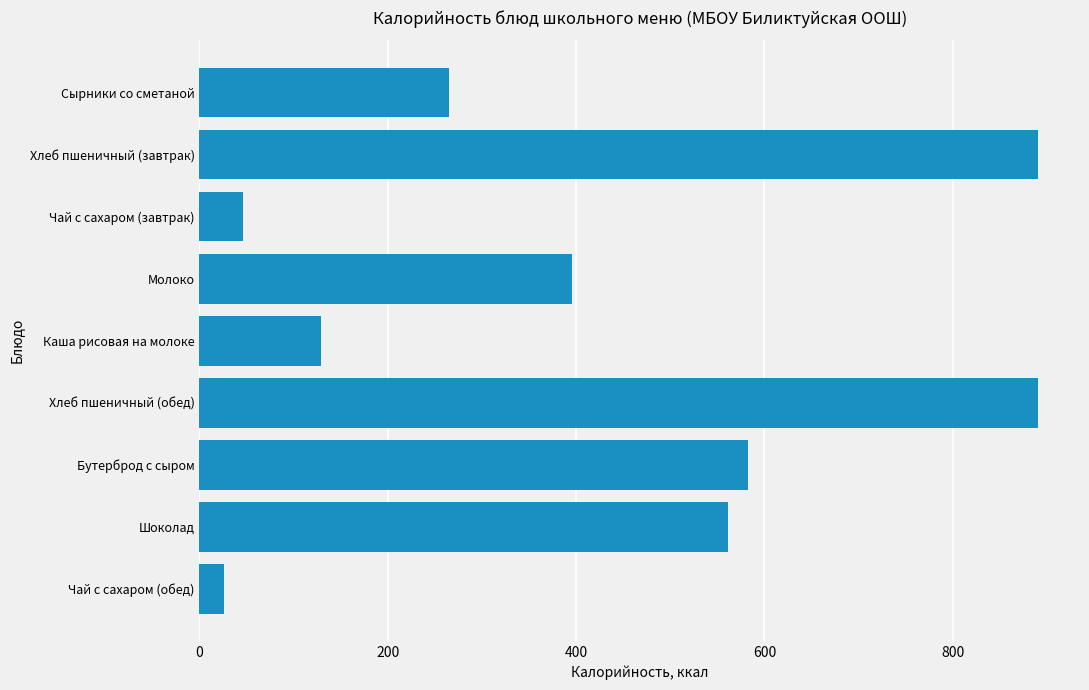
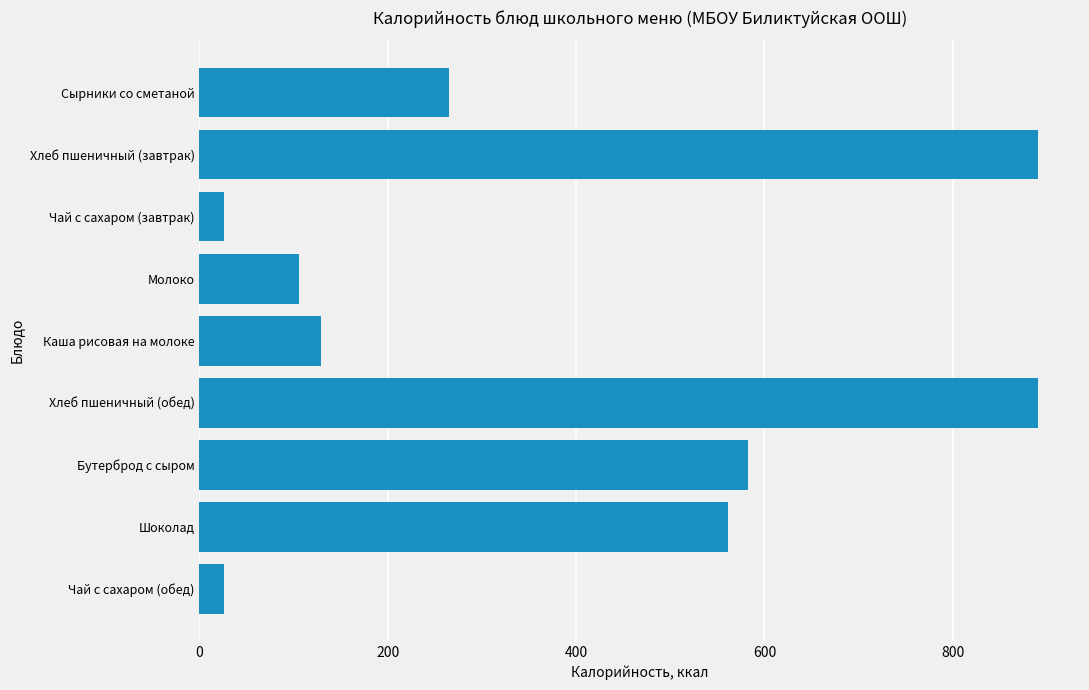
Чай с сахаром (завтрак): 50 -> 30
Молоко: 400 -> 110
